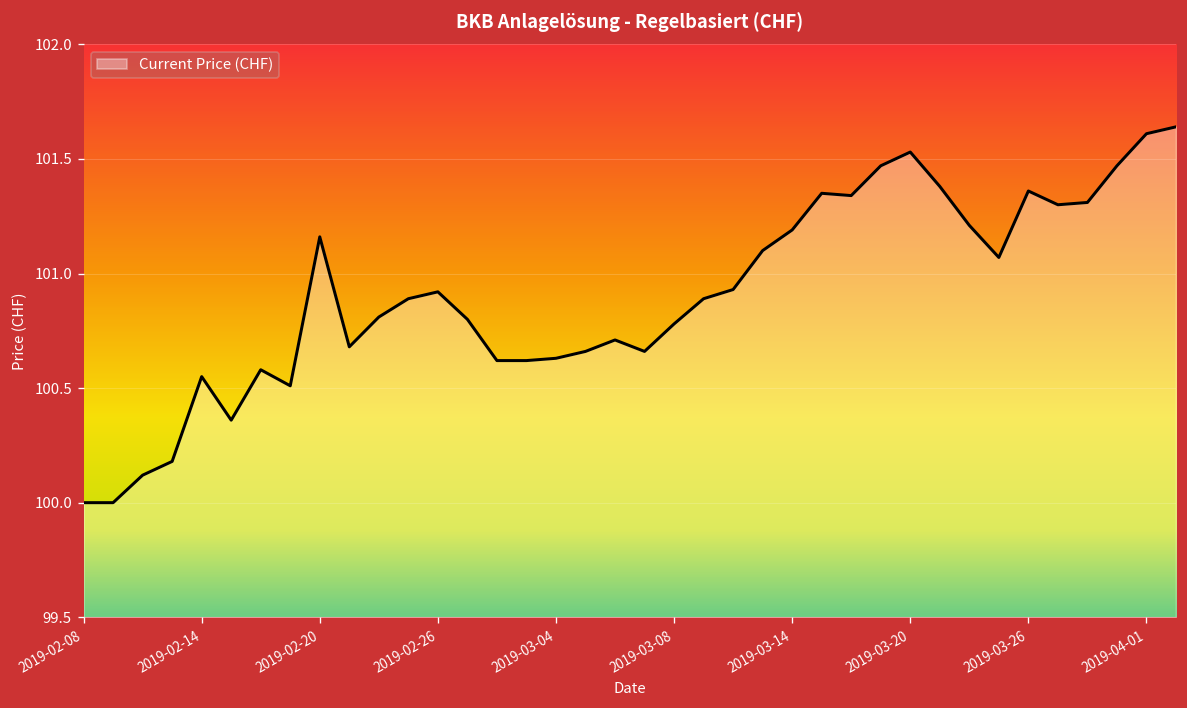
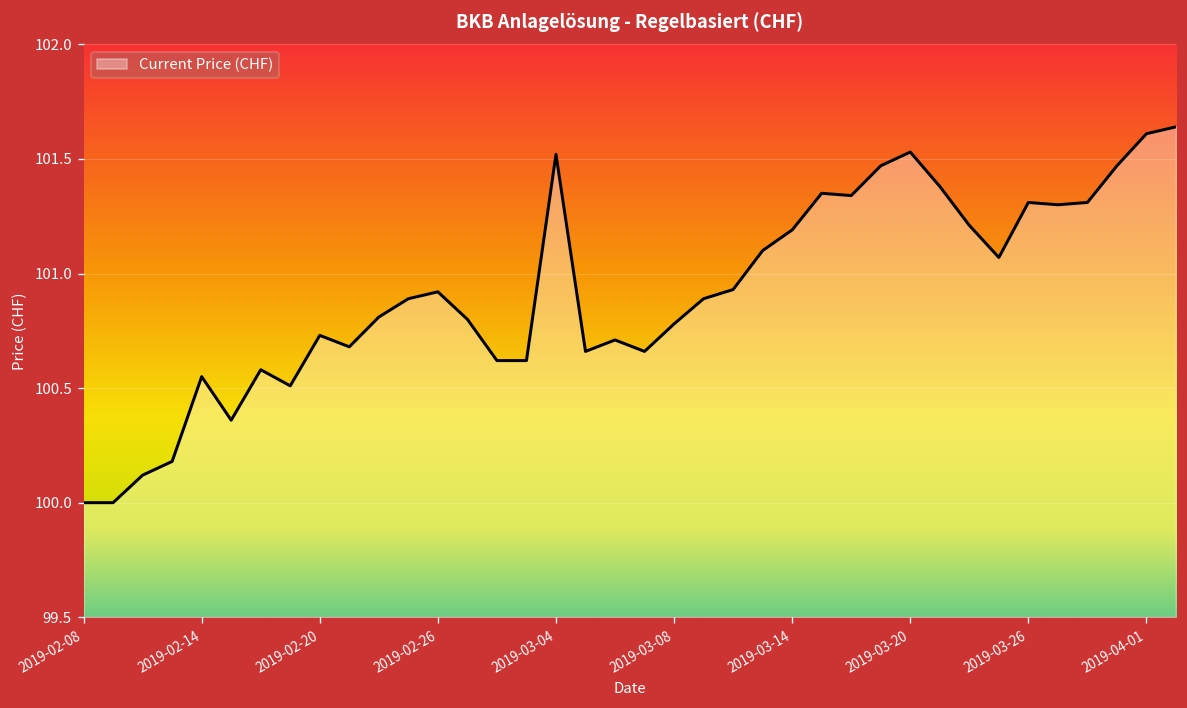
2019-02-20: 101.16 -> 100.73
2019-03-04: 100.63 -> 101.52
2019-03-26: 101.36 -> 101.31
